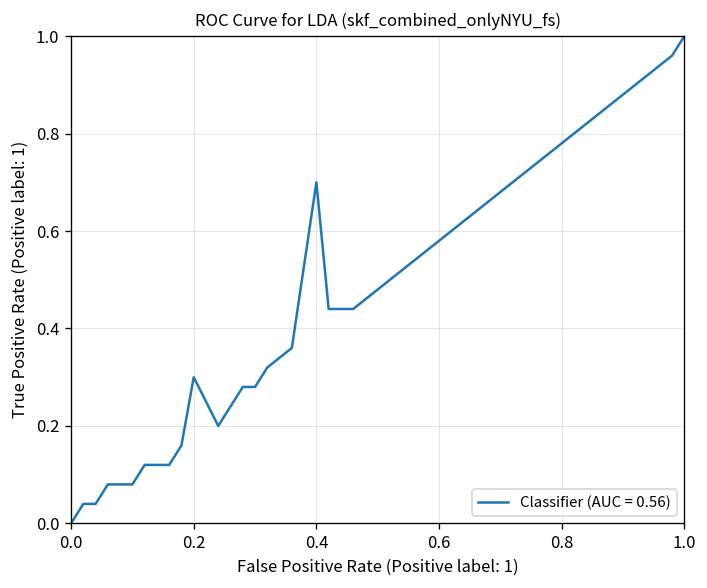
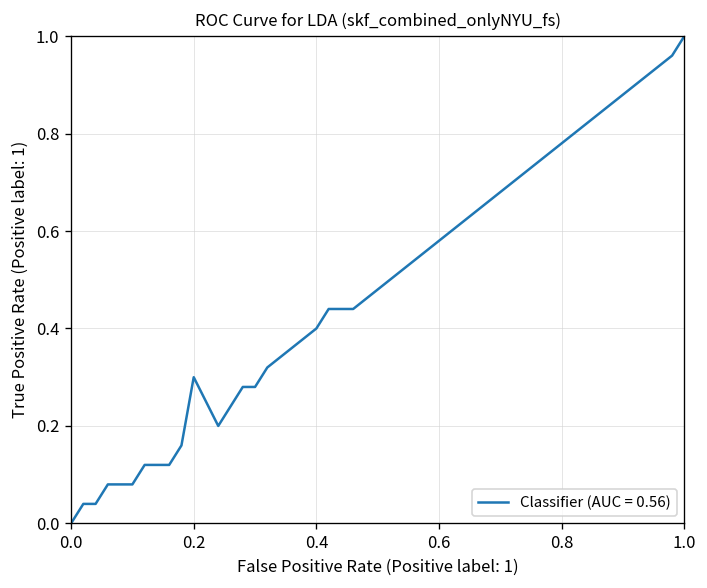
0.4: 0.7 -> 0.4
